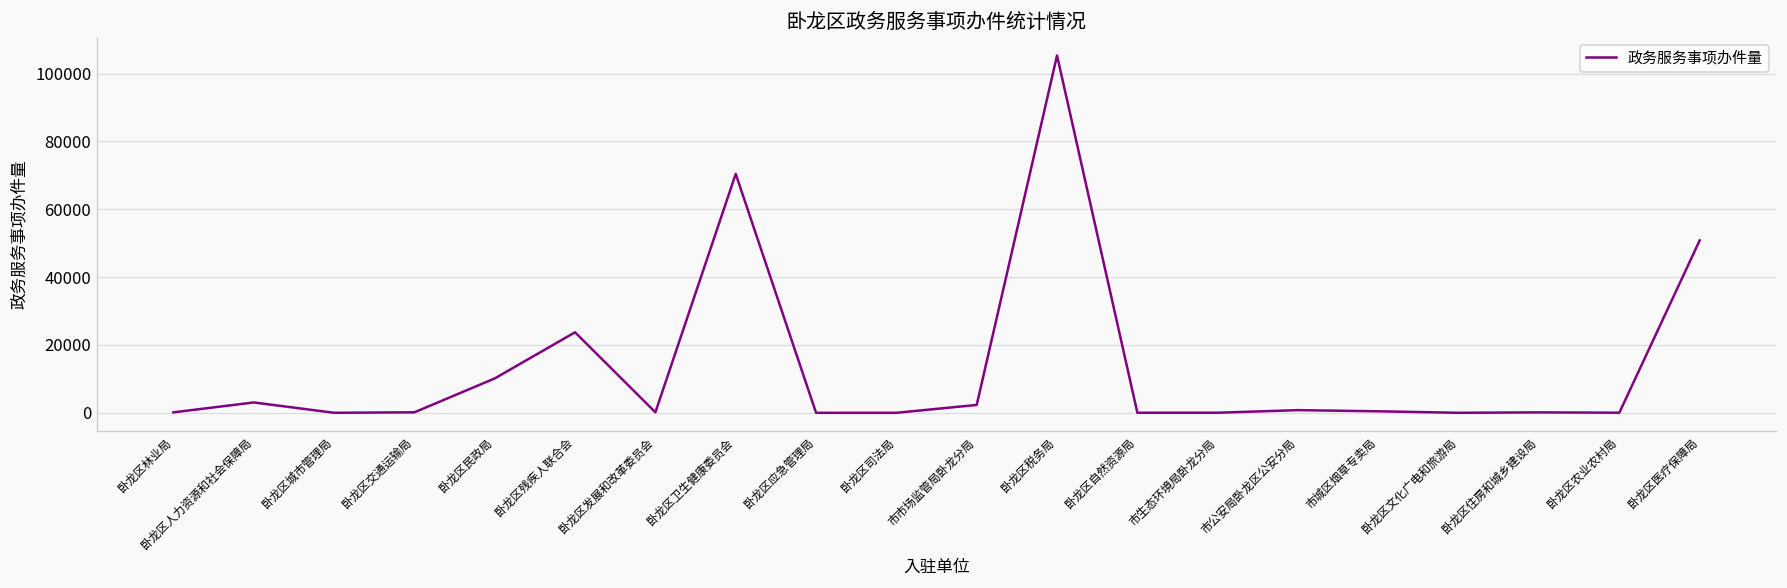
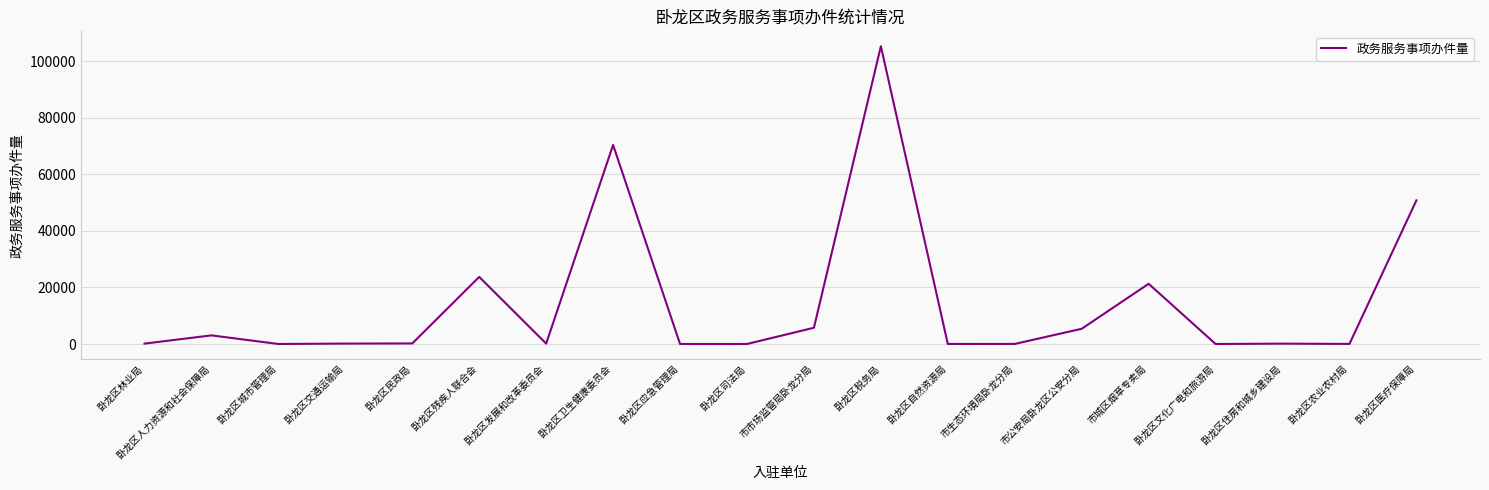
卧龙区民政局: 10000 -> 0
市市场监管局卧龙分局: 2000 -> 6000
市公安局卧龙区公安分局: 1000 -> 5000
市城区烟草专卖局: 0 -> 21000
